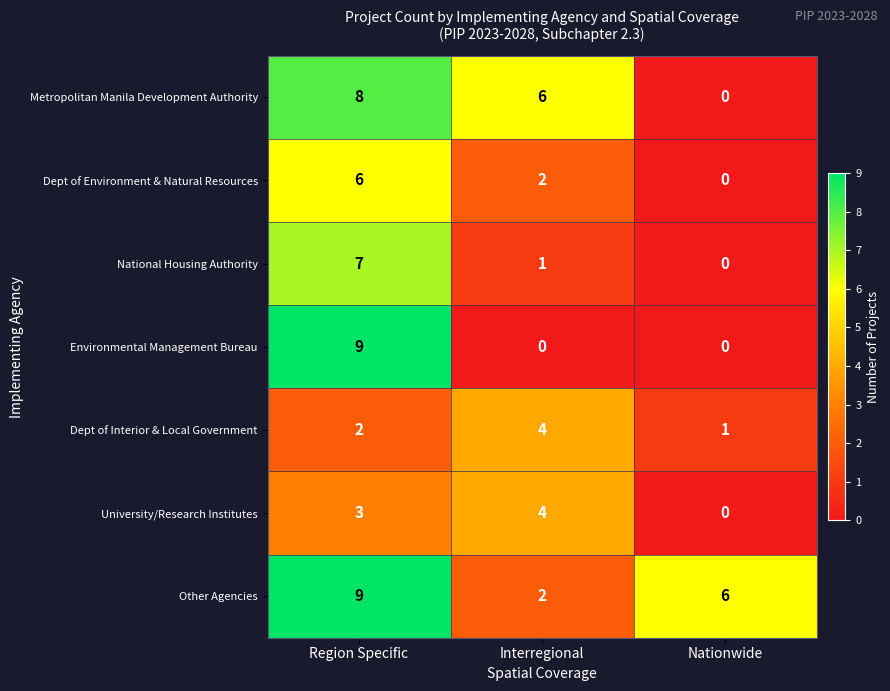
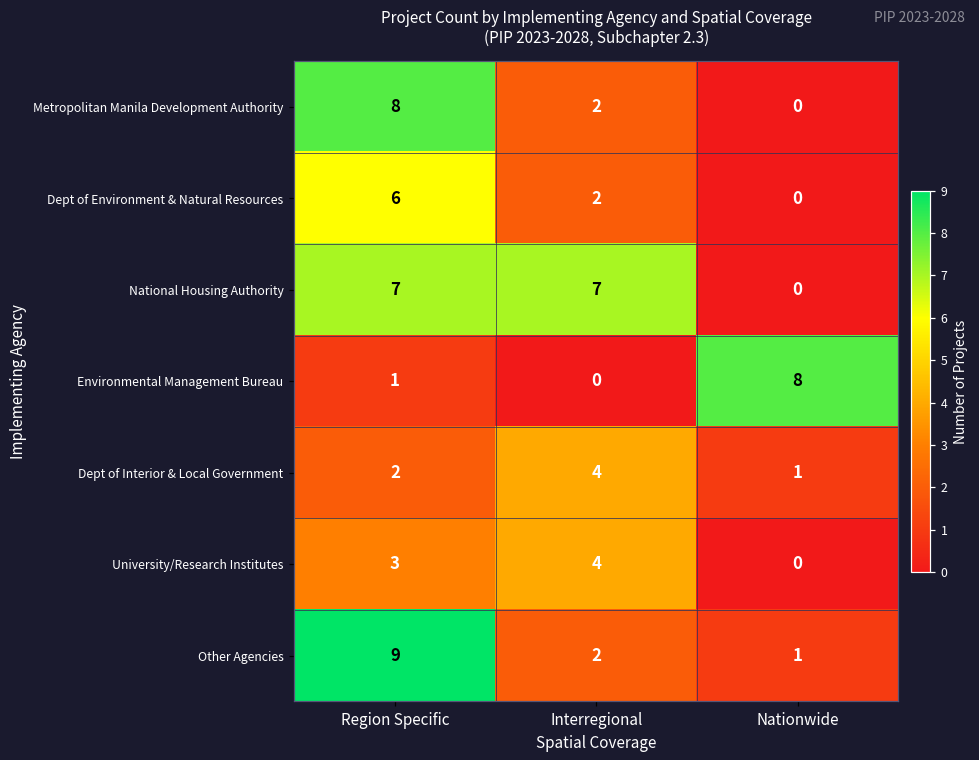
Metropolitan Manila Development Authority, Interregional: 6 -> 2
National Housing Authority, Interregional: 1 -> 7
Environmental Management Bureau, Region Specific: 9 -> 1
Environmental Management Bureau, Nationwide: 0 -> 8
Other Agencies, Nationwide: 6 -> 1
